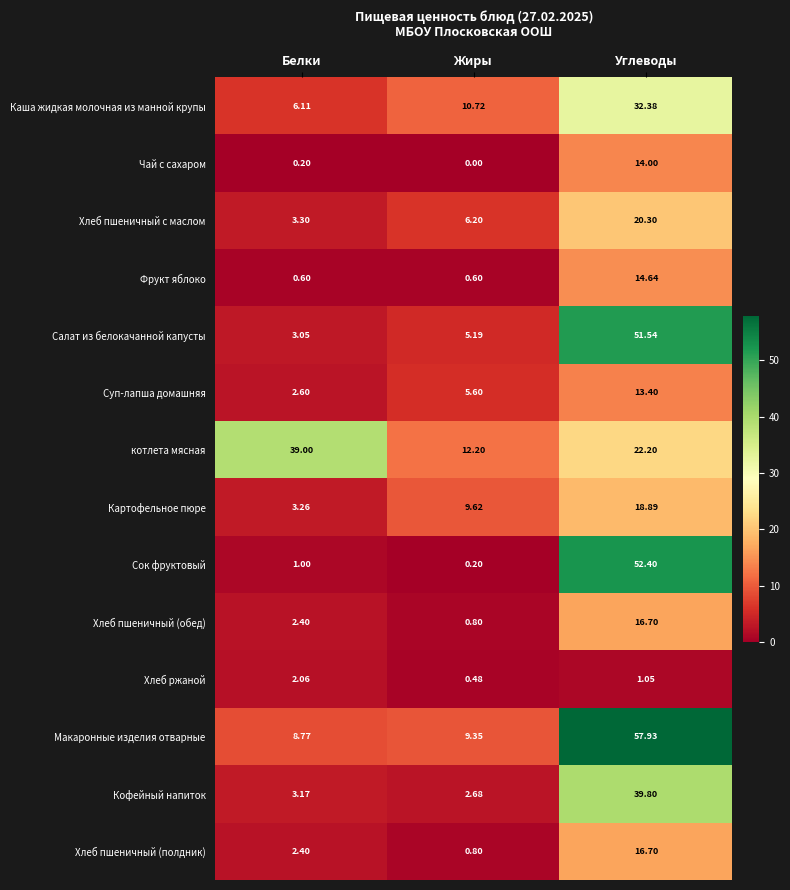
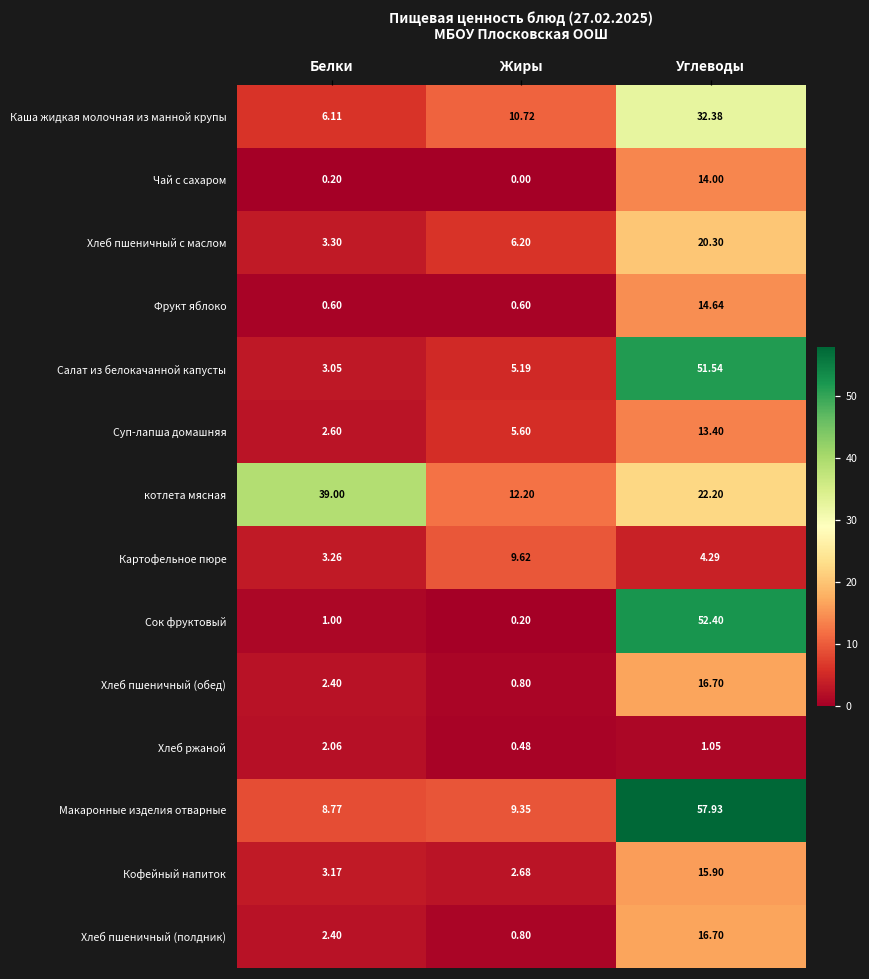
Картофельное пюре, Углеводы: 18.89 -> 4.29
Кофейный напиток, Углеводы: 39.80 -> 15.90
